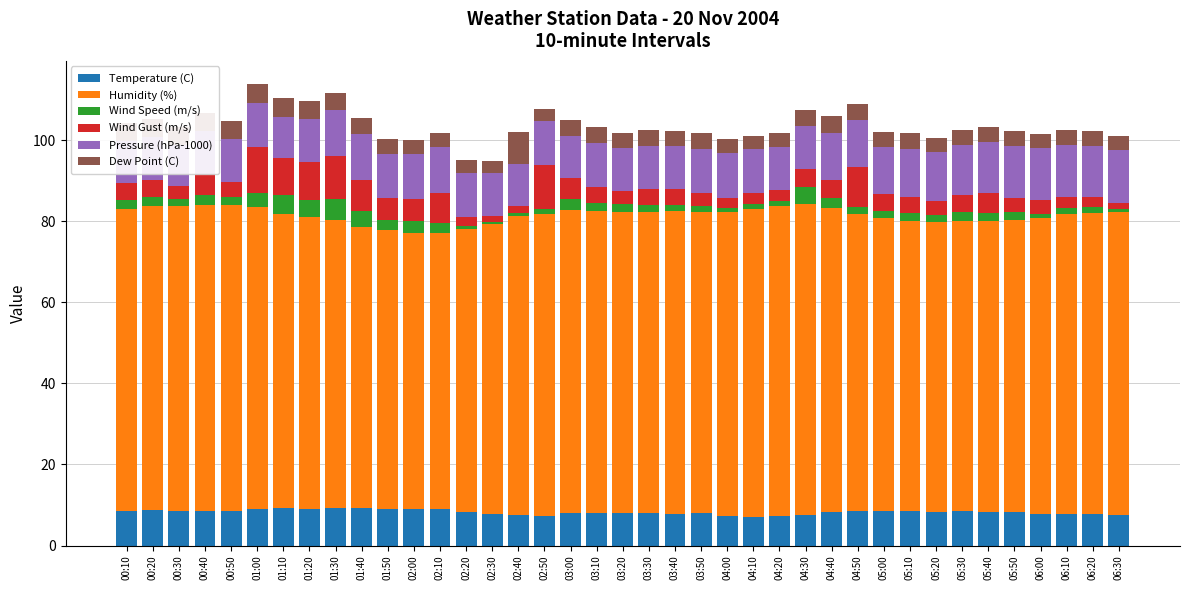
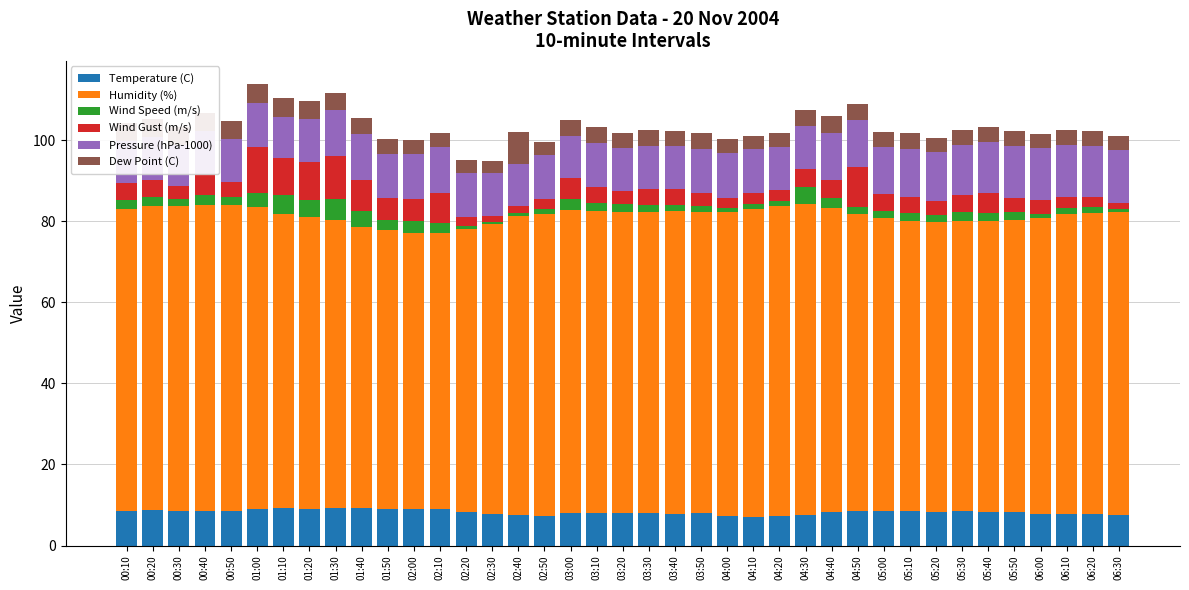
Wind Gust (m/s), 02:50: 11 -> 2
